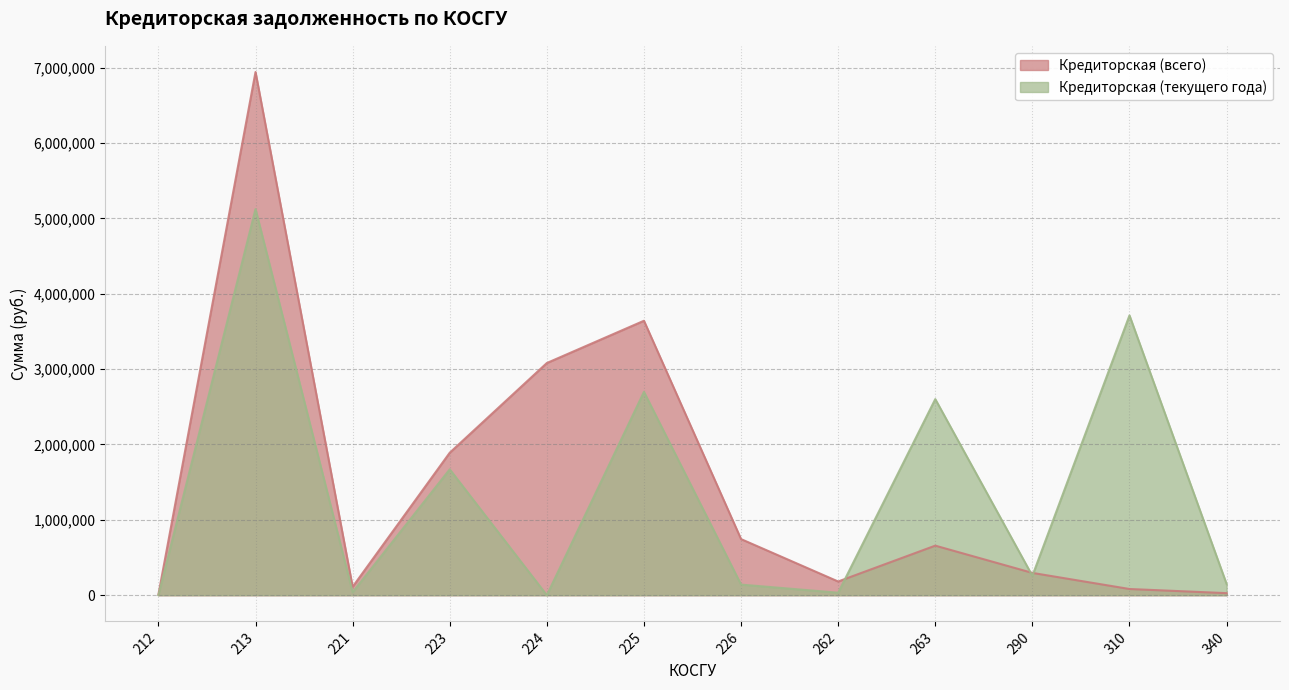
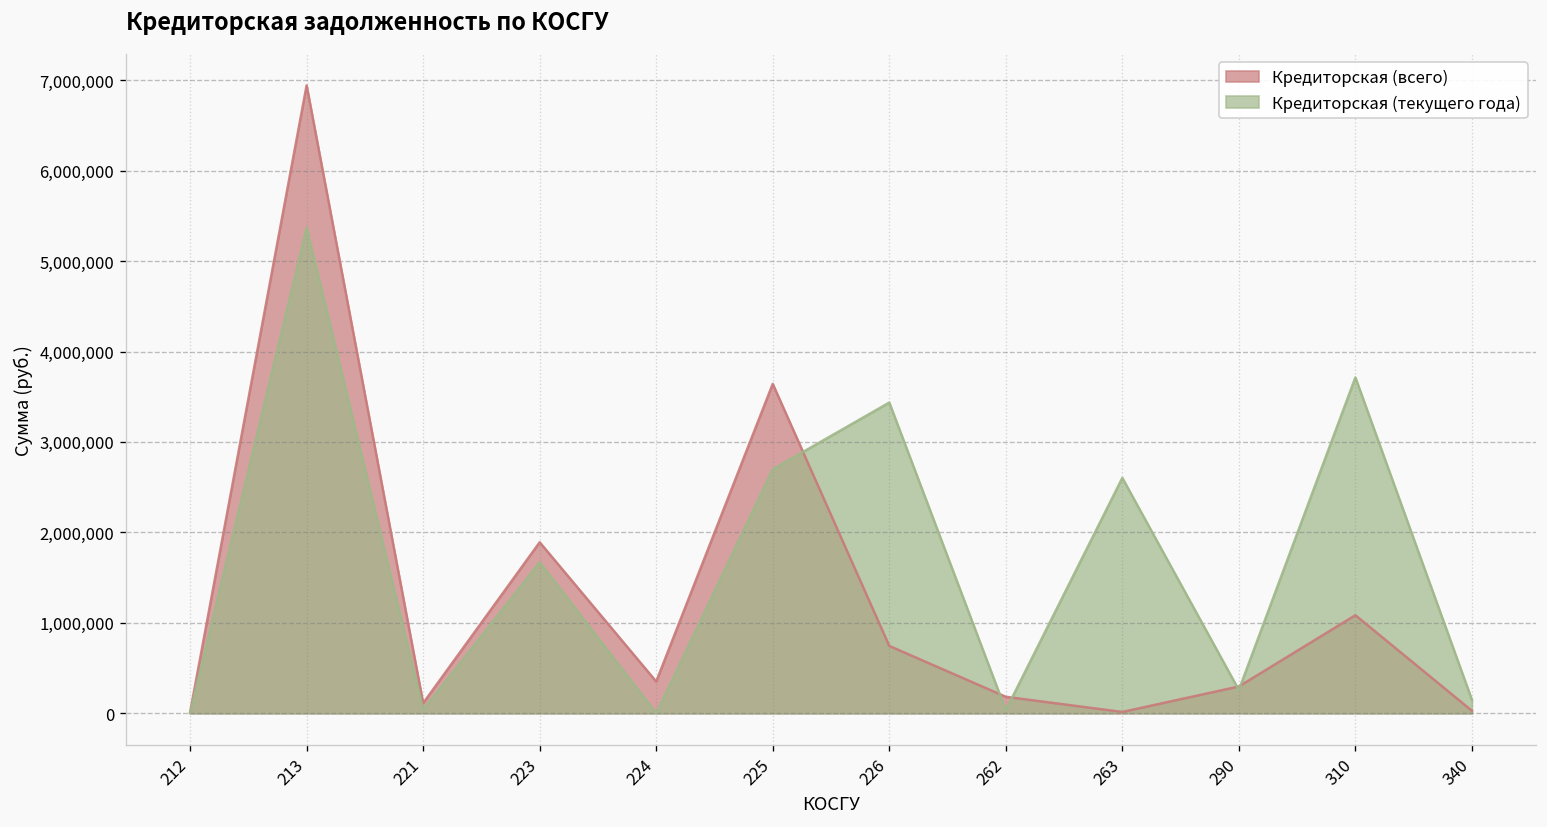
Кредиторская (текущего года), 213: 5,100,000 -> 5,400,000
Кредиторская (всего), 224: 3,100,000 -> 400,000
Кредиторская (текущего года), 226: 100,000 -> 3,400,000
Кредиторская (всего), 263: 700,000 -> 0
Кредиторская (всего), 310: 100,000 -> 1,100,000
